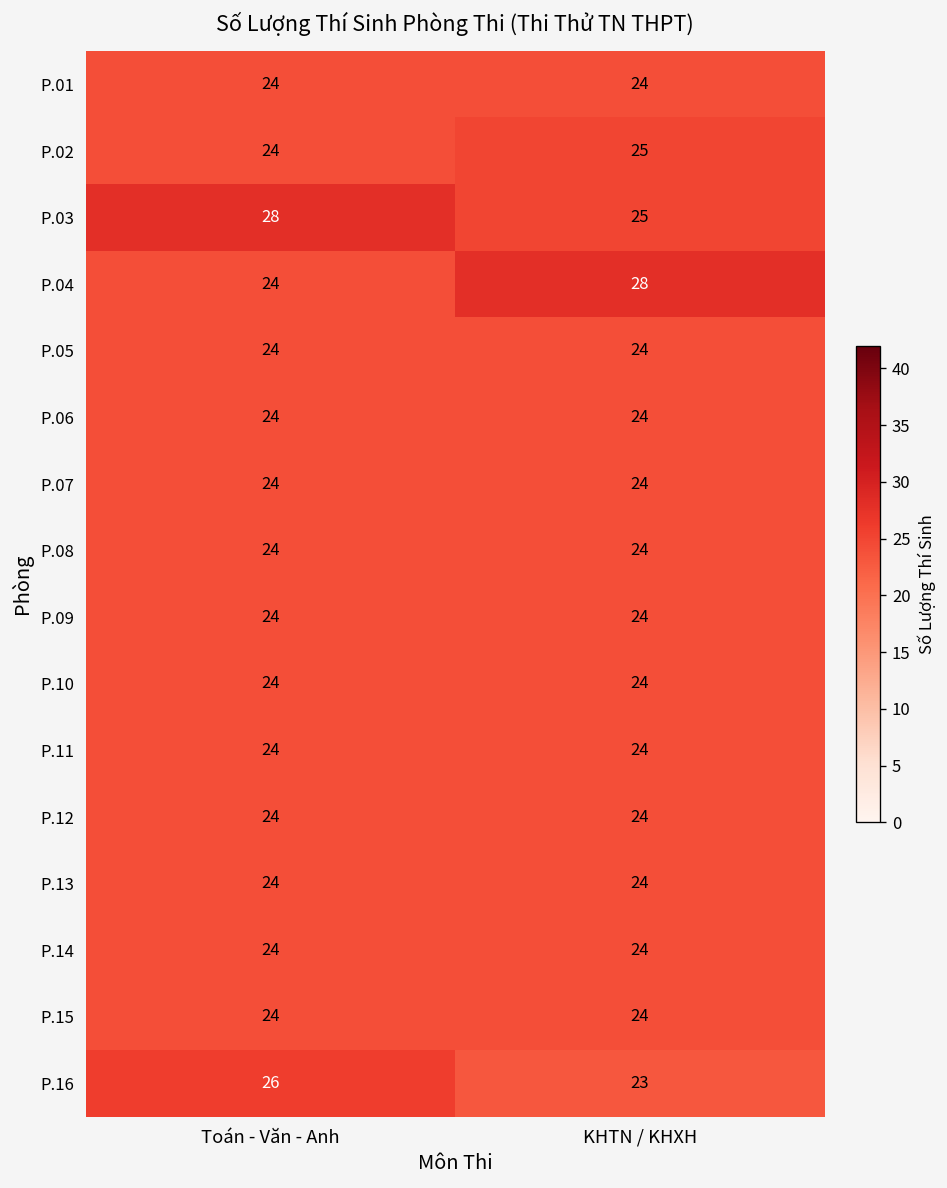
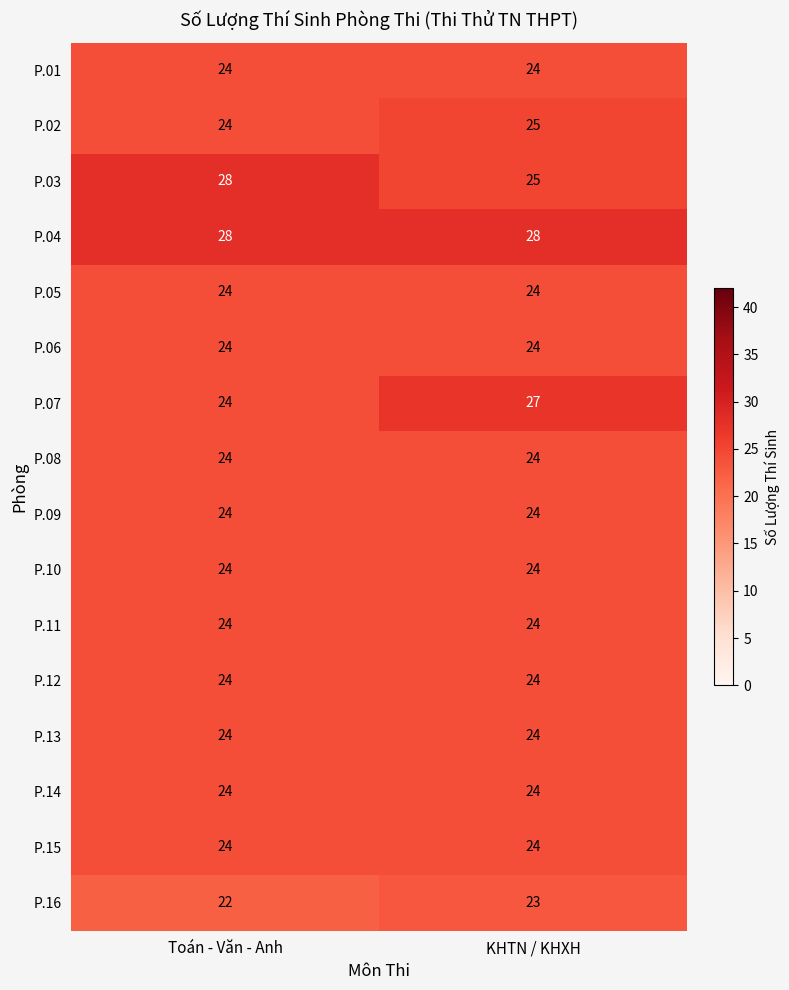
P.04, Toán - Văn - Anh: 24 -> 28
P.07, KHTN / KHXH: 24 -> 27
P.16, Toán - Văn - Anh: 26 -> 22
